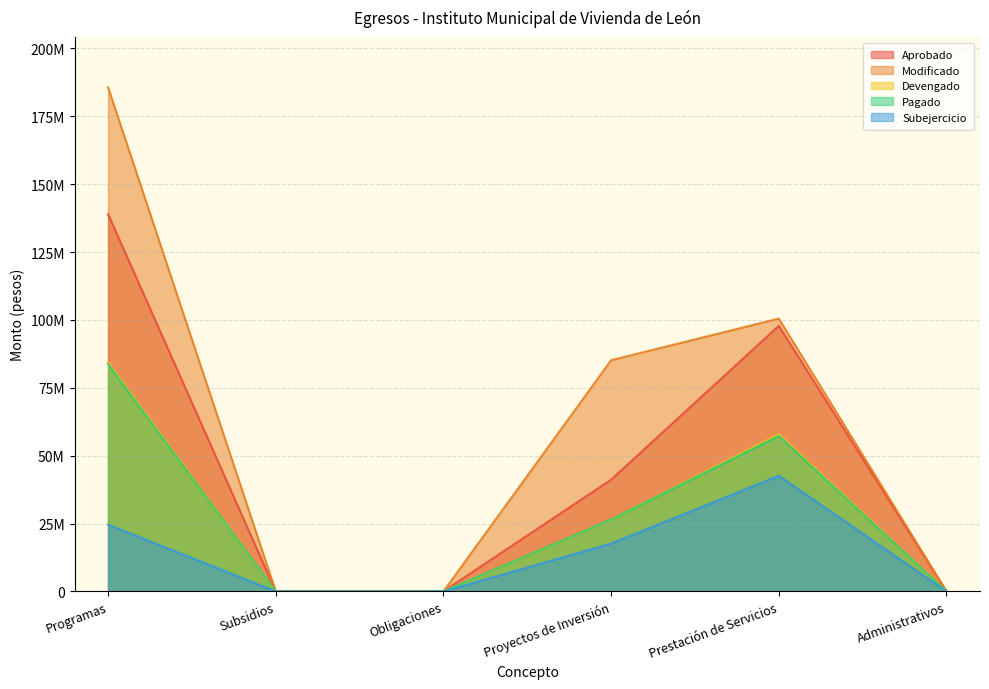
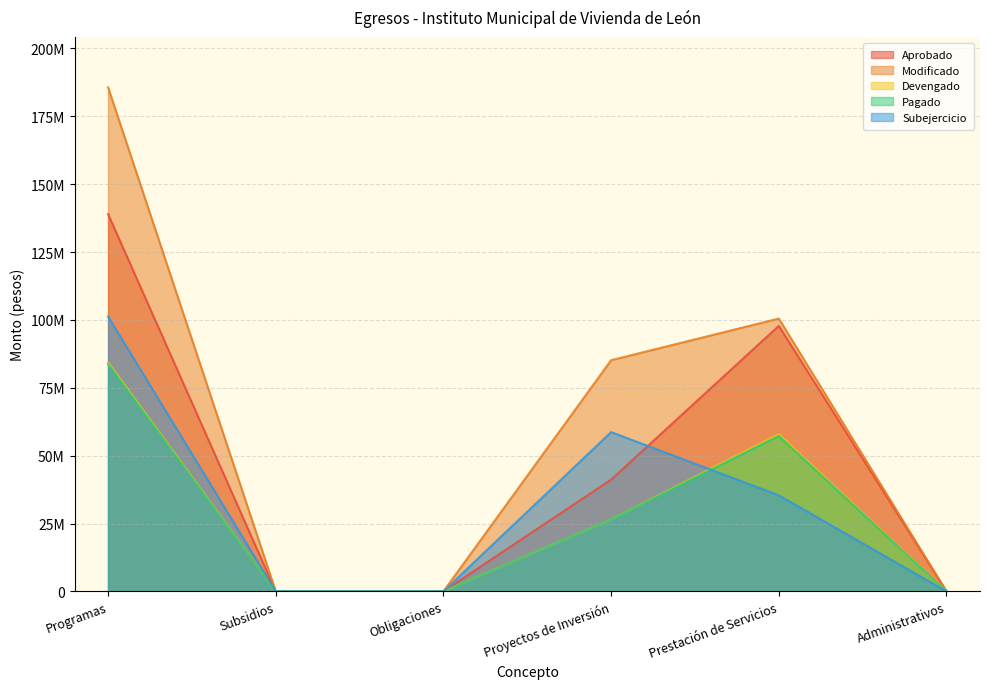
Subejercicio, Programas: 25000000 -> 101000000
Subejercicio, Proyectos de Inversión: 18000000 -> 59000000
Subejercicio, Prestación de Servicios: 43000000 -> 35000000
